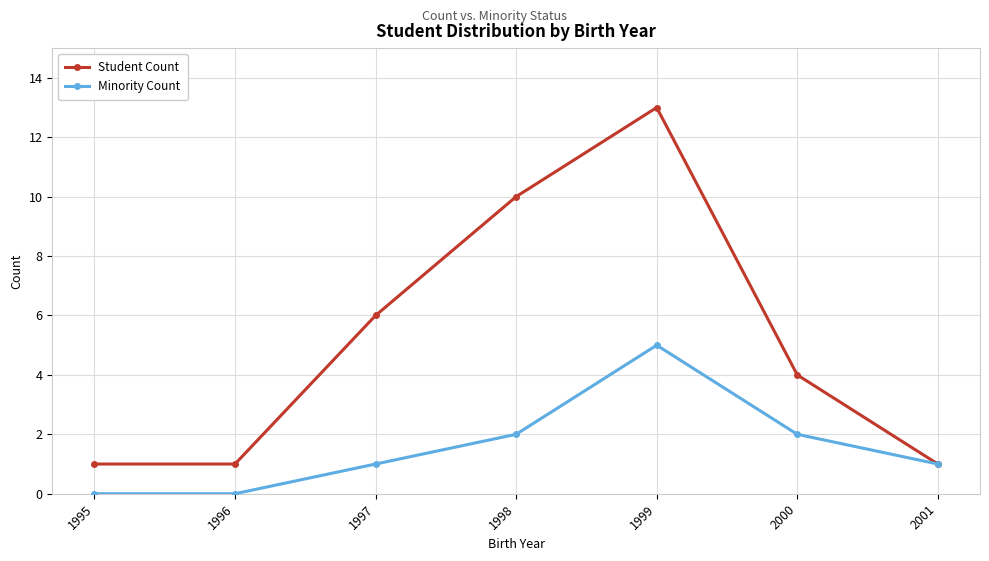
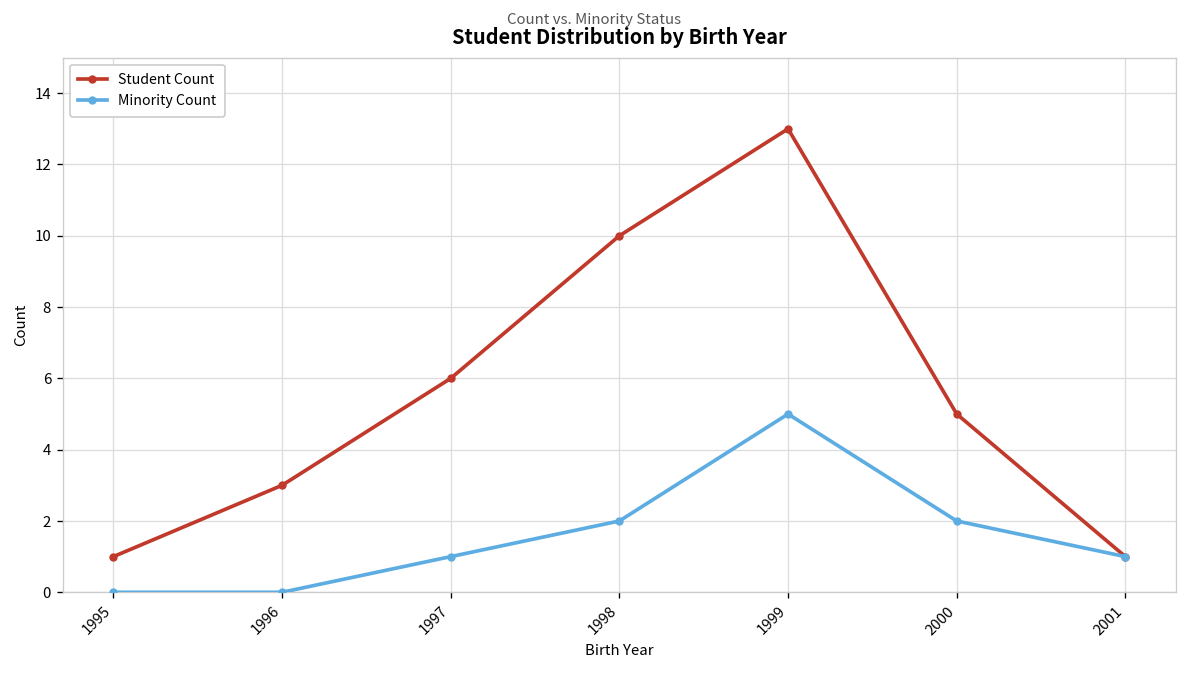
Student Count, 1996: 1 -> 3
Student Count, 2000: 4 -> 5
